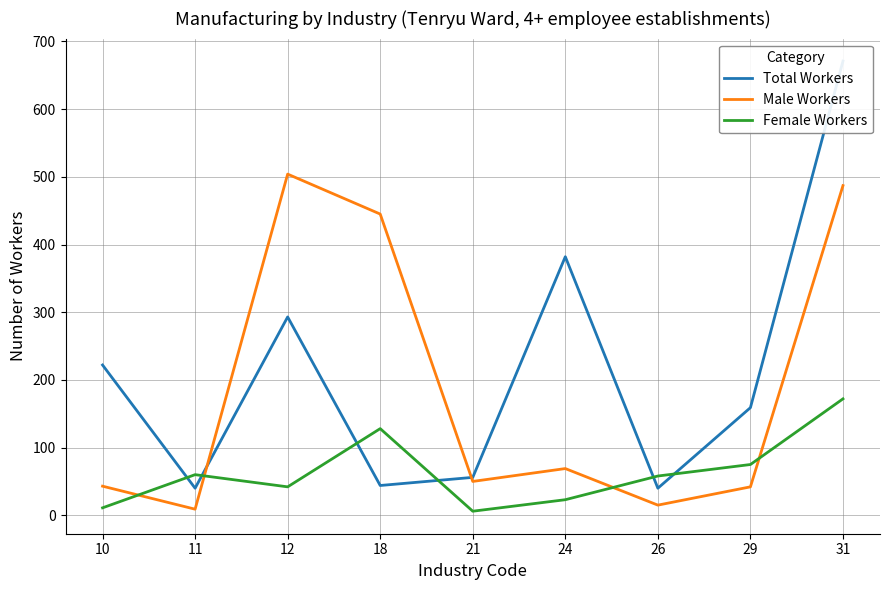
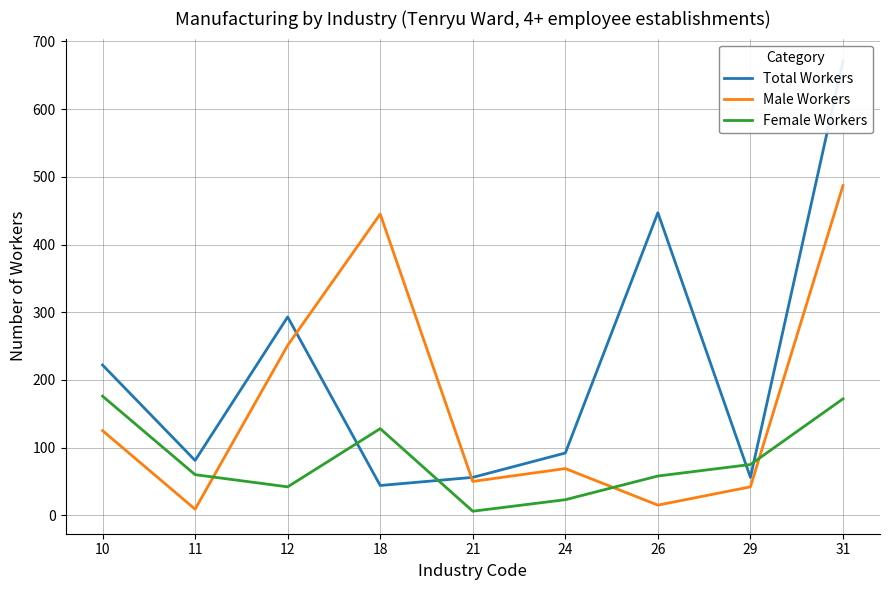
Male Workers, 10: 40 -> 130
Female Workers, 10: 10 -> 180
Total Workers, 11: 40 -> 80
Male Workers, 12: 500 -> 250
Total Workers, 24: 380 -> 90
Total Workers, 26: 40 -> 450
Total Workers, 29: 160 -> 60
